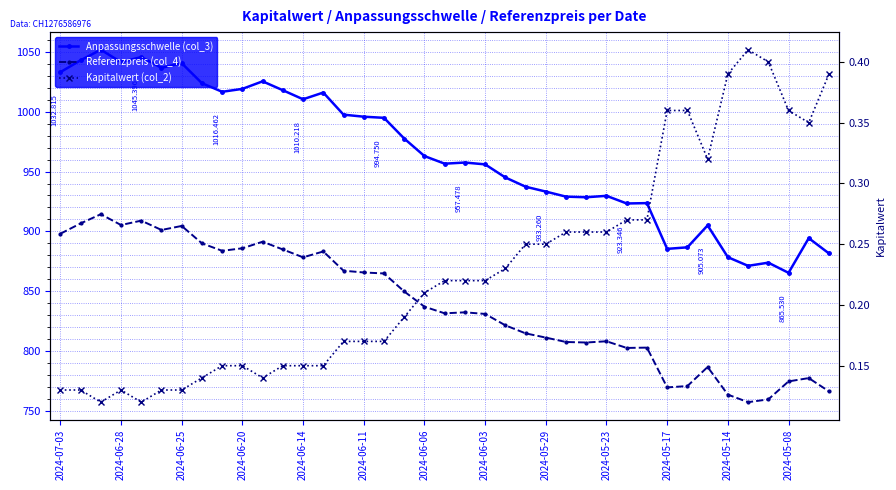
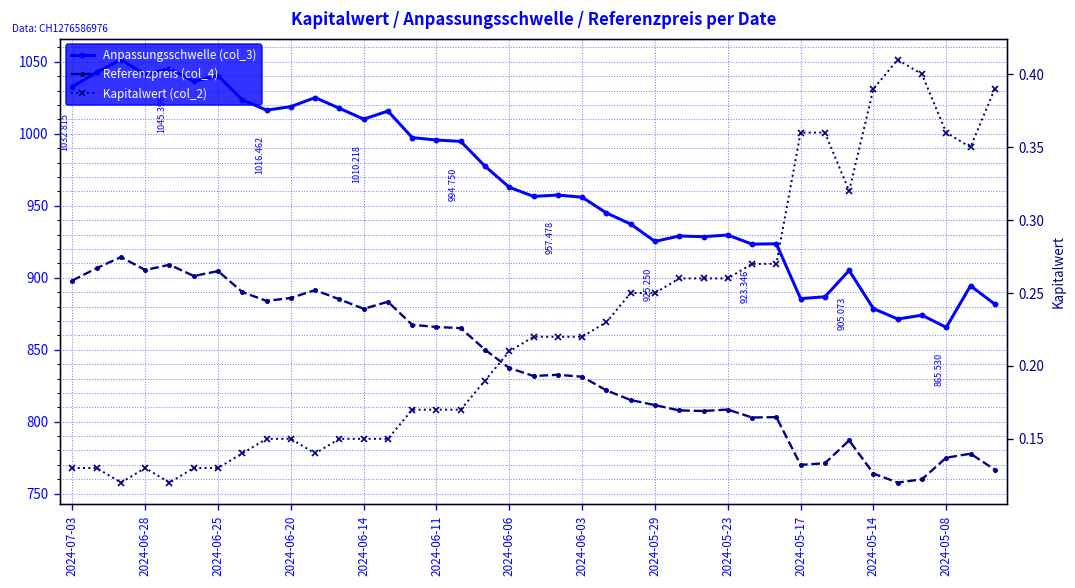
Anpassungsschwelle (col_3), 2024-05-29: 933.260 -> 925.250
